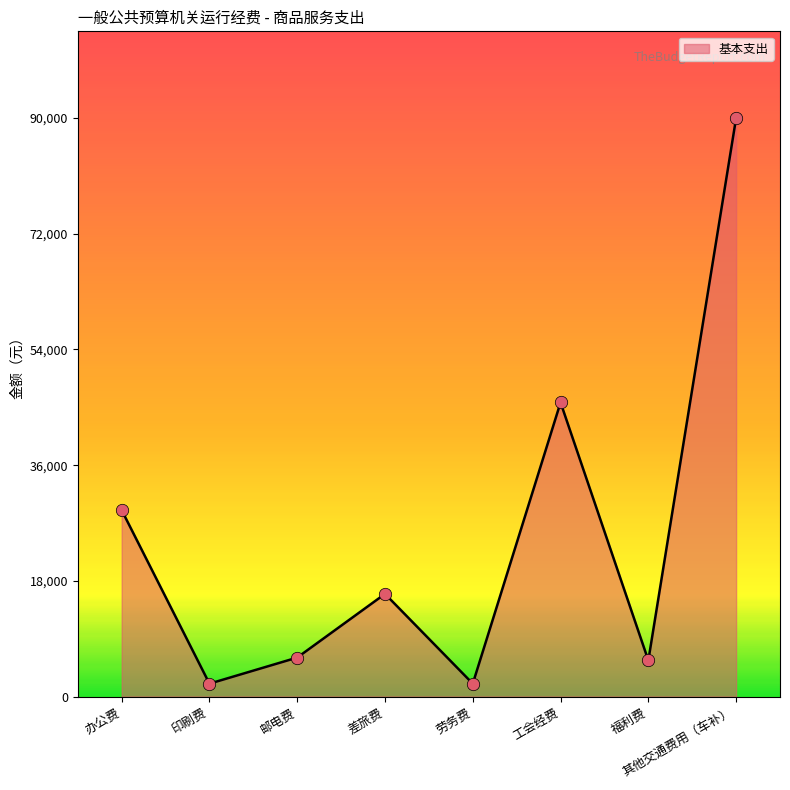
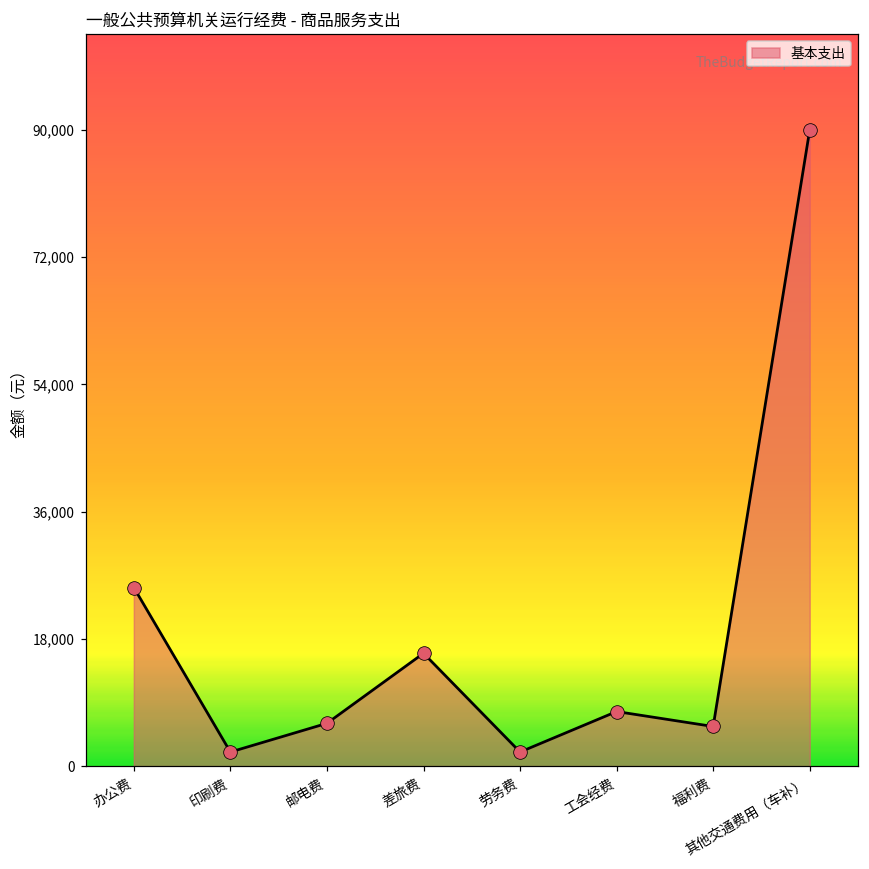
办公费: 29,000 -> 25,000
工会经费: 46,000 -> 8,000
